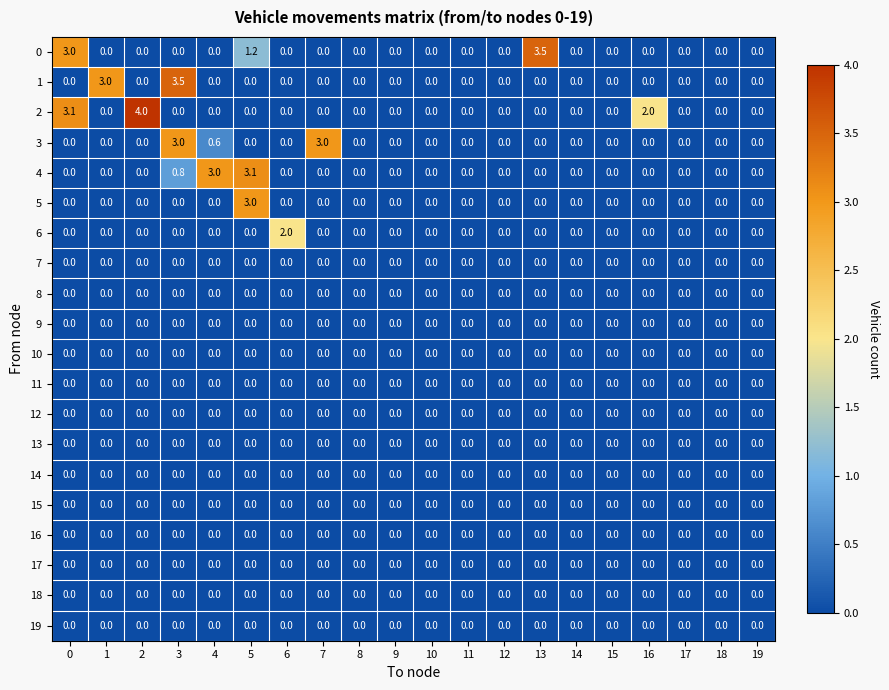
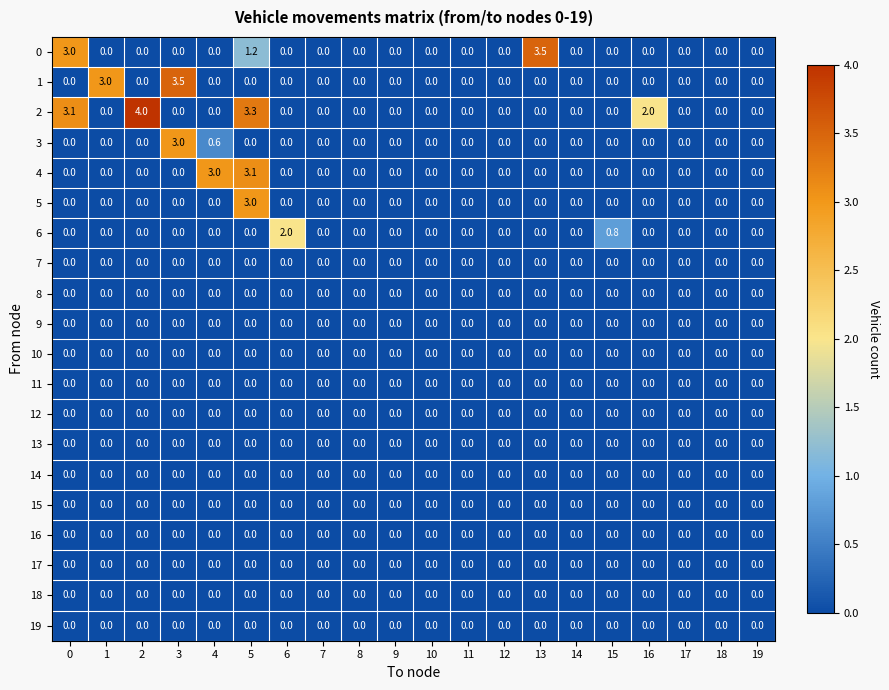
2, 5: 0.0 -> 3.3
3, 7: 3.0 -> 0.0
4, 3: 0.8 -> 0.0
6, 15: 0.0 -> 0.8
